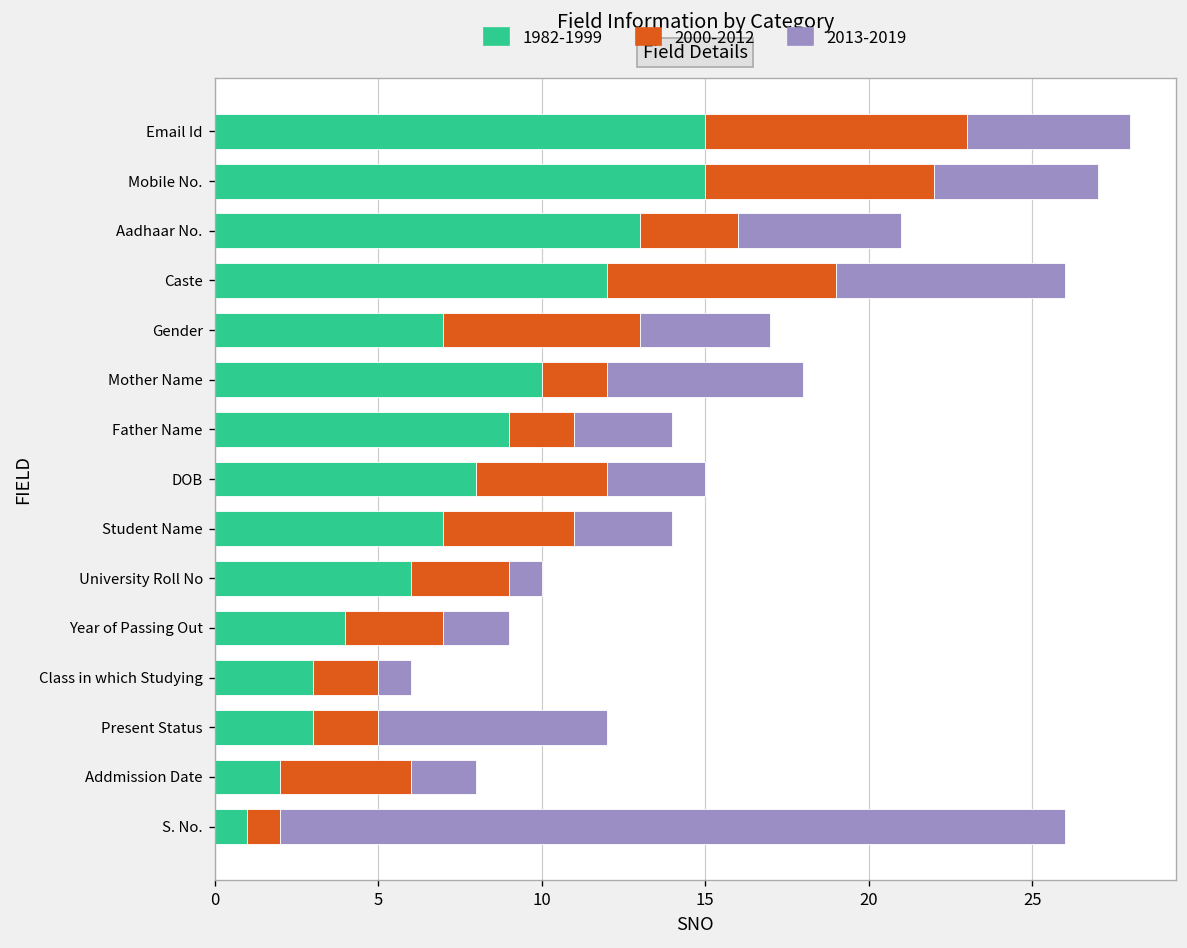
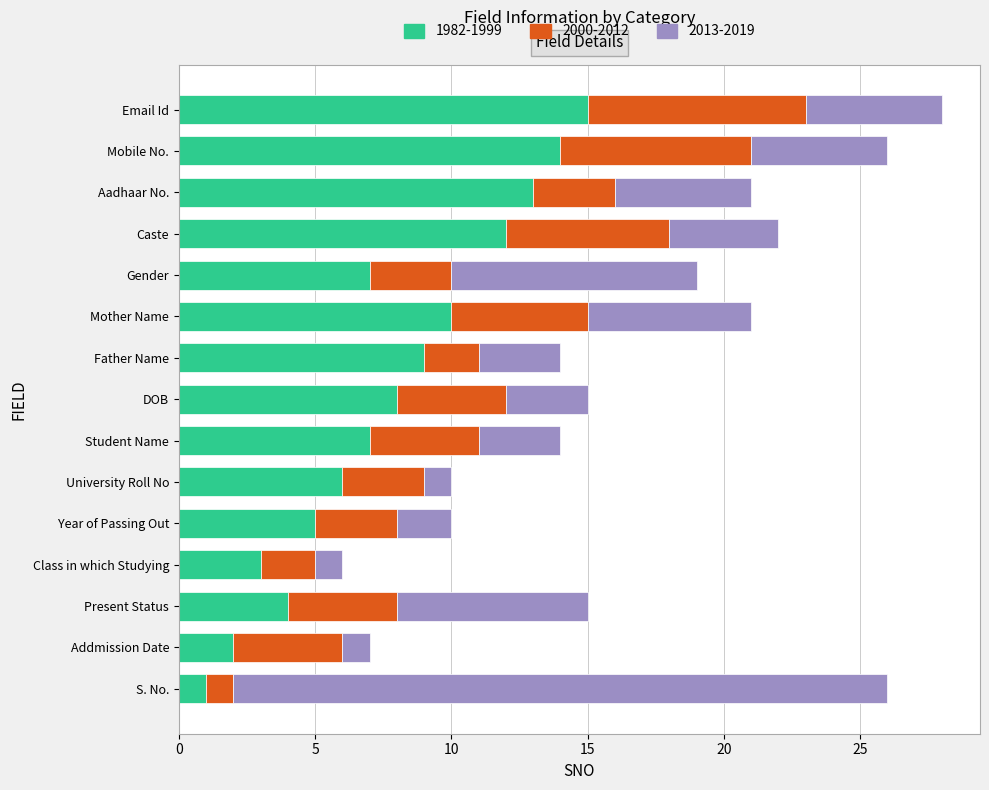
1982-1999, Mobile No.: 15 -> 14
2000-2012, Caste: 7 -> 6
2013-2019, Caste: 7 -> 4
2000-2012, Gender: 6 -> 3
2013-2019, Gender: 4 -> 9
2000-2012, Mother Name: 2 -> 5
1982-1999, Year of Passing Out: 4 -> 5
1982-1999, Present Status: 3 -> 4
2000-2012, Present Status: 2 -> 4
2013-2019, Addmission Date: 2 -> 1
